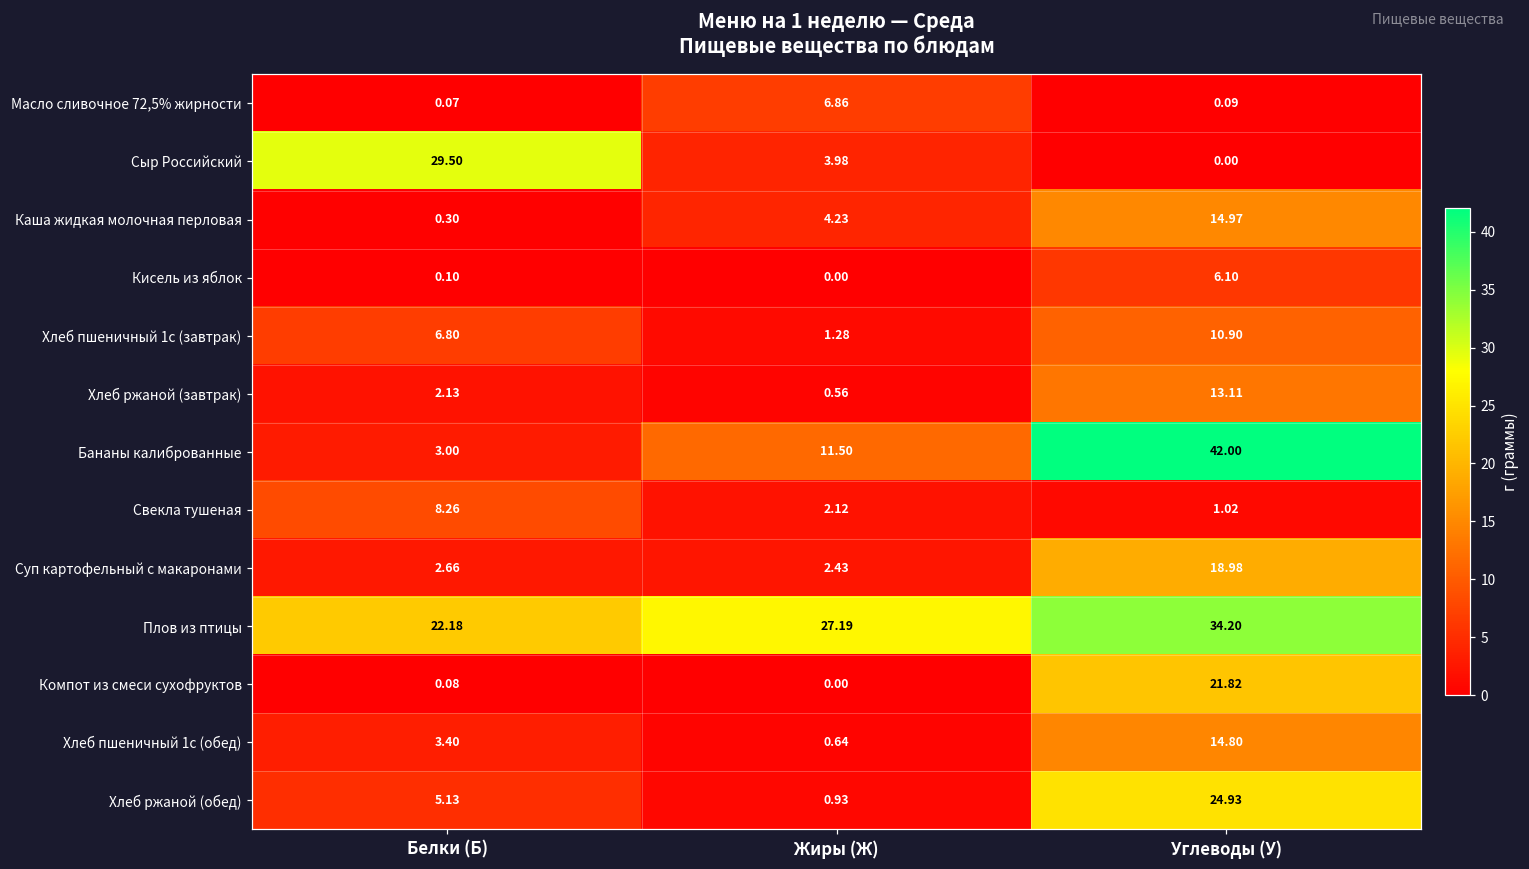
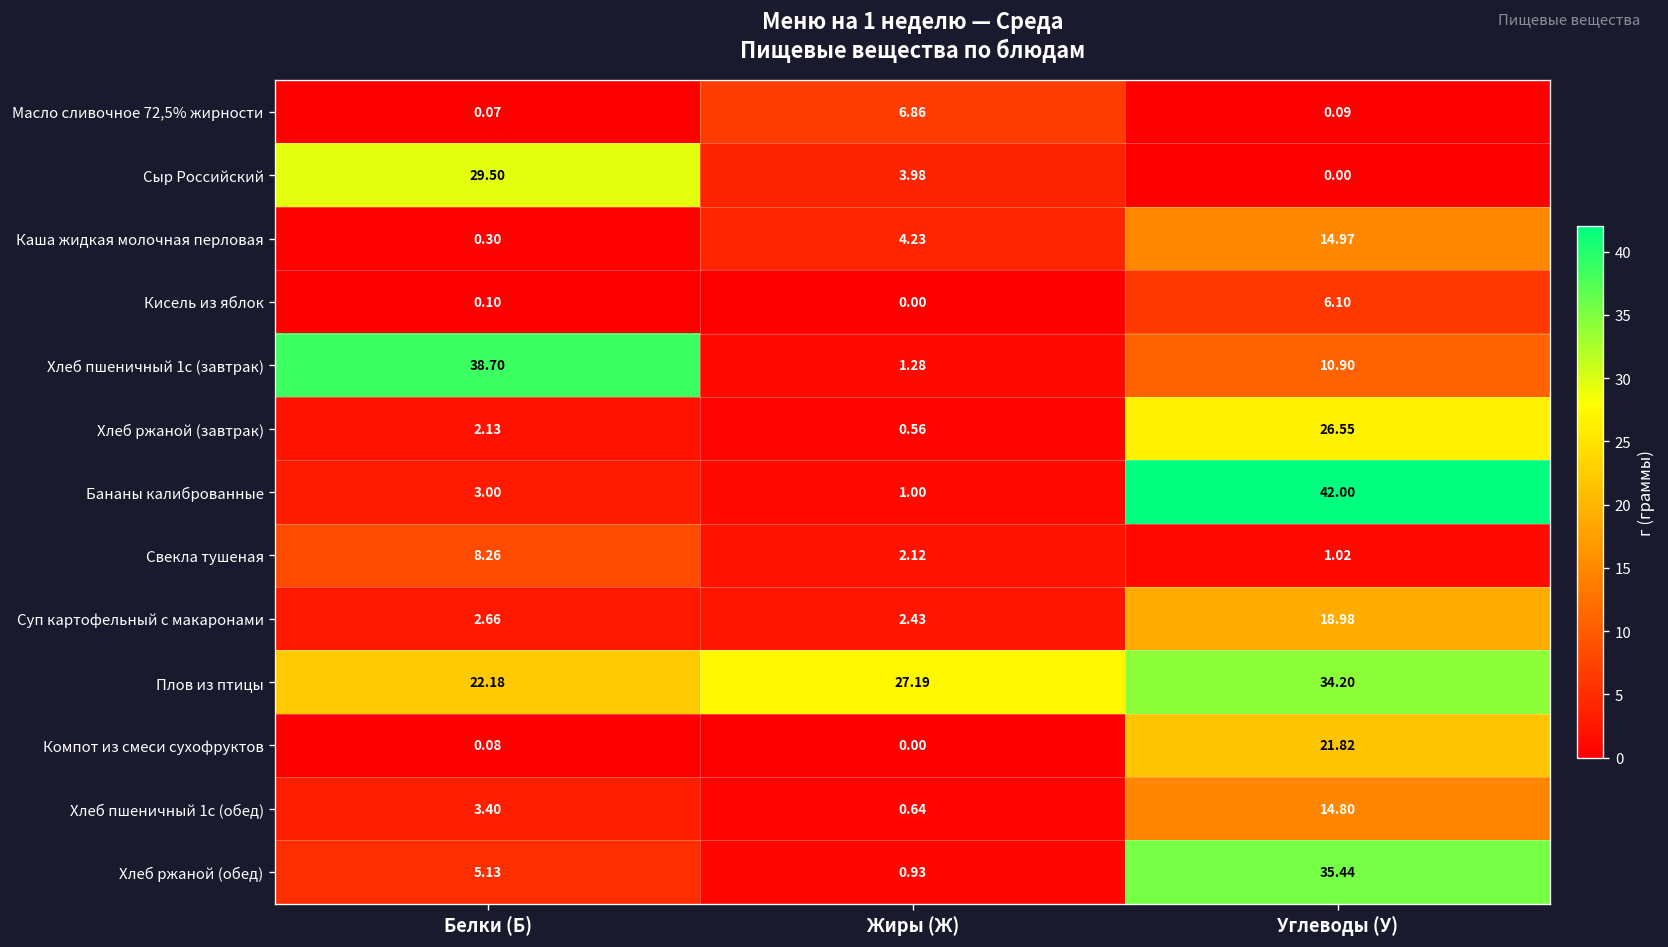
Хлеб пшеничный 1с (завтрак), Белки (Б): 6.80 -> 38.70
Хлеб ржаной (завтрак), Углеводы (У): 13.11 -> 26.55
Бананы калиброванные, Жиры (Ж): 11.50 -> 1.00
Хлеб ржаной (обед), Углеводы (У): 24.93 -> 35.44
